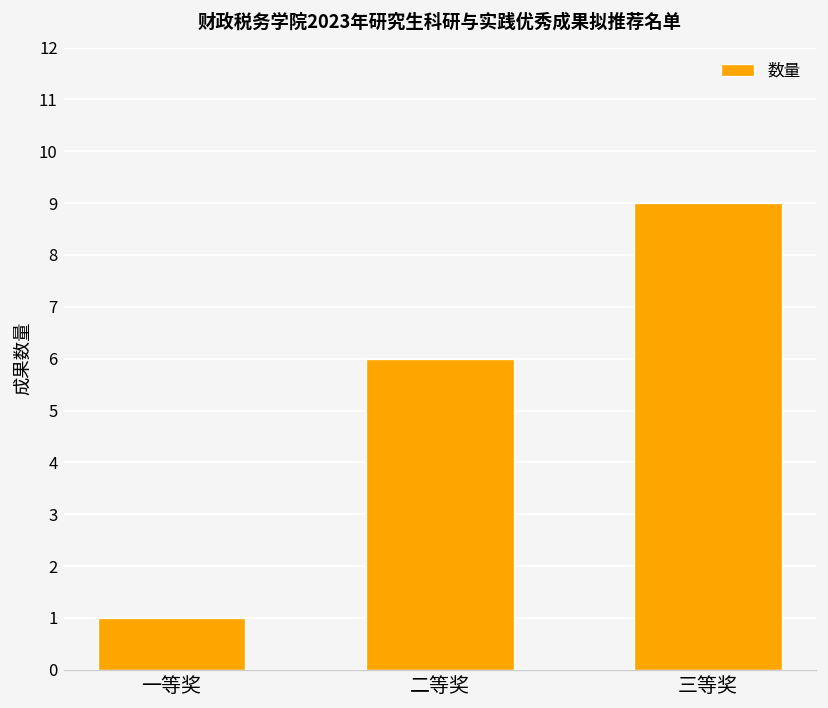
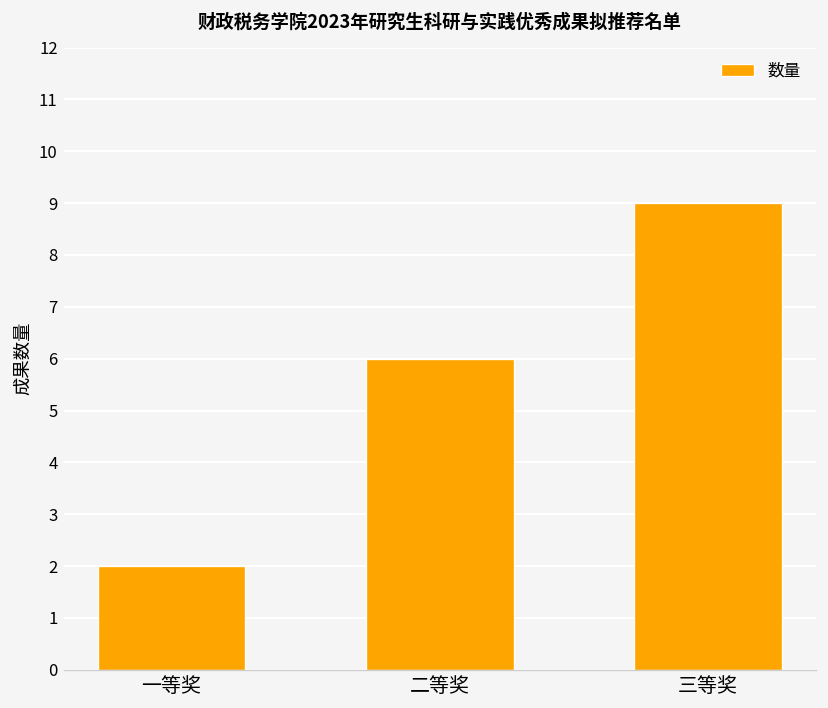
一等奖: 1 -> 2
